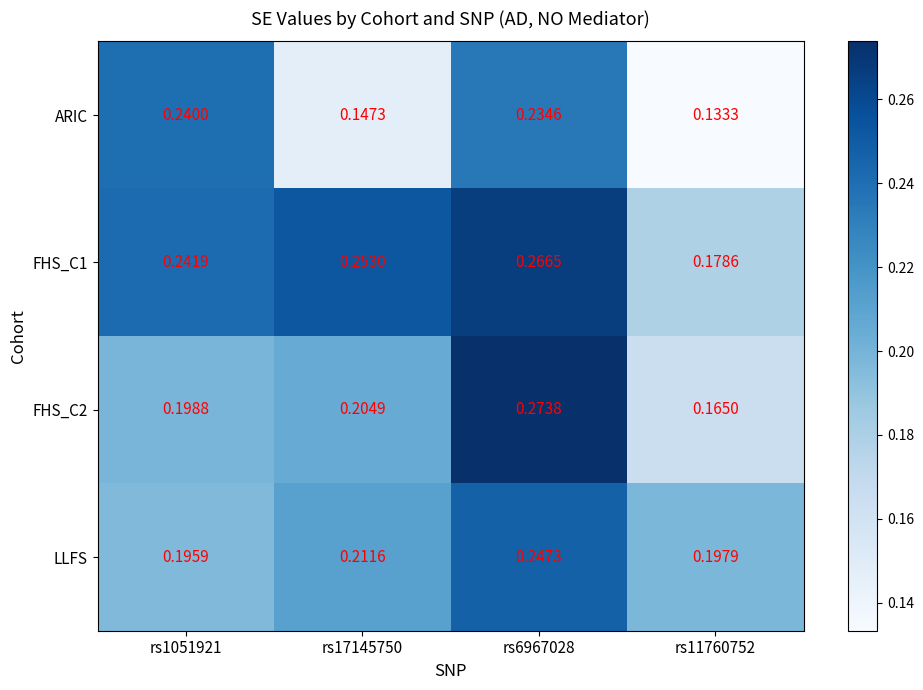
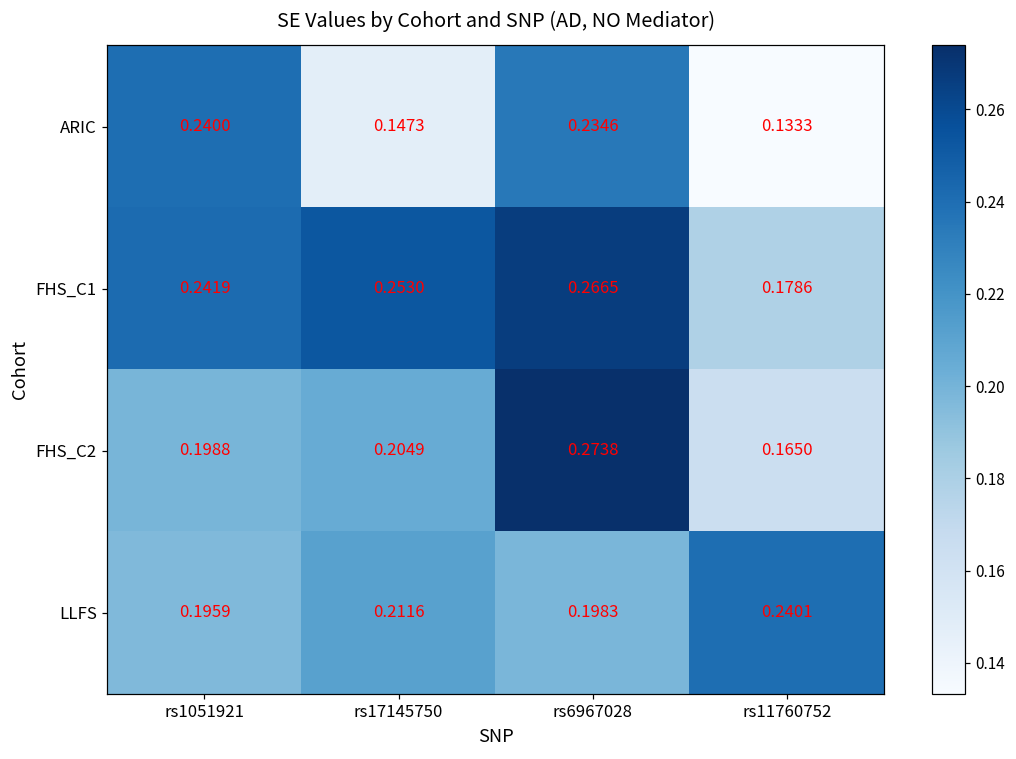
LLFS, rs6967028: 0.2473 -> 0.1983
LLFS, rs11760752: 0.1979 -> 0.2401
